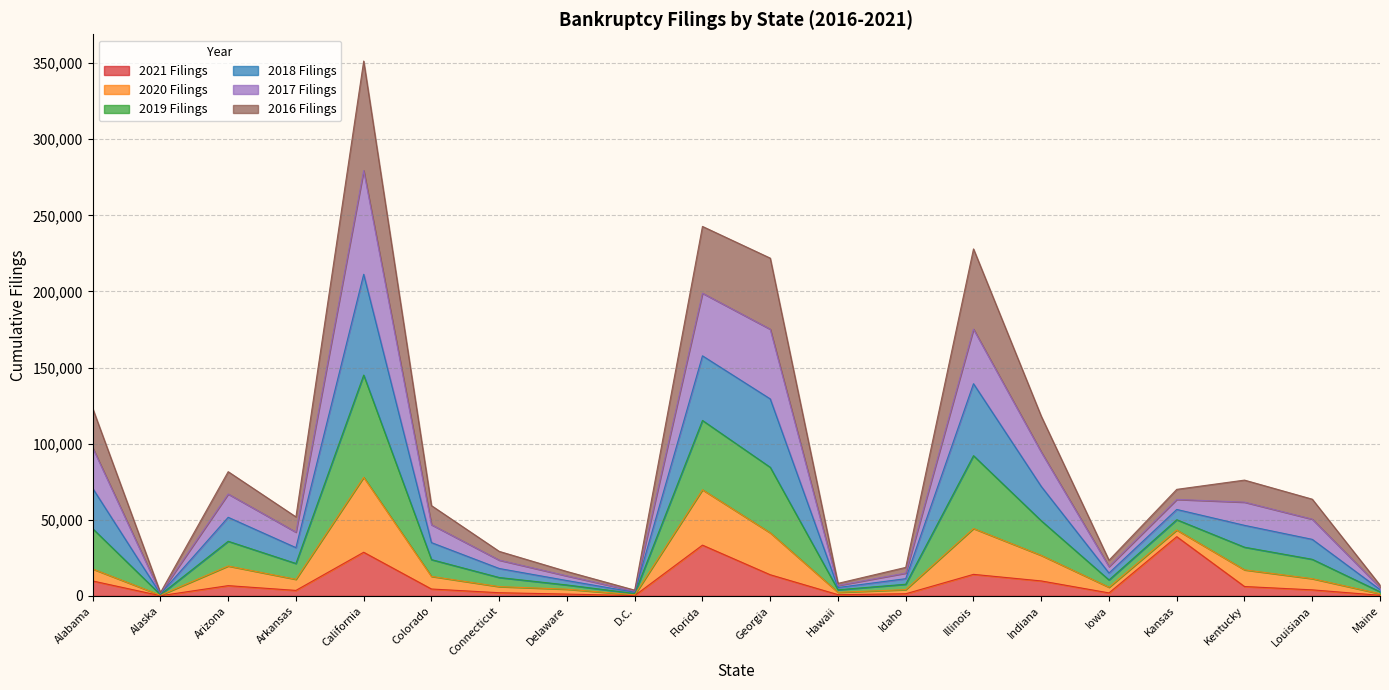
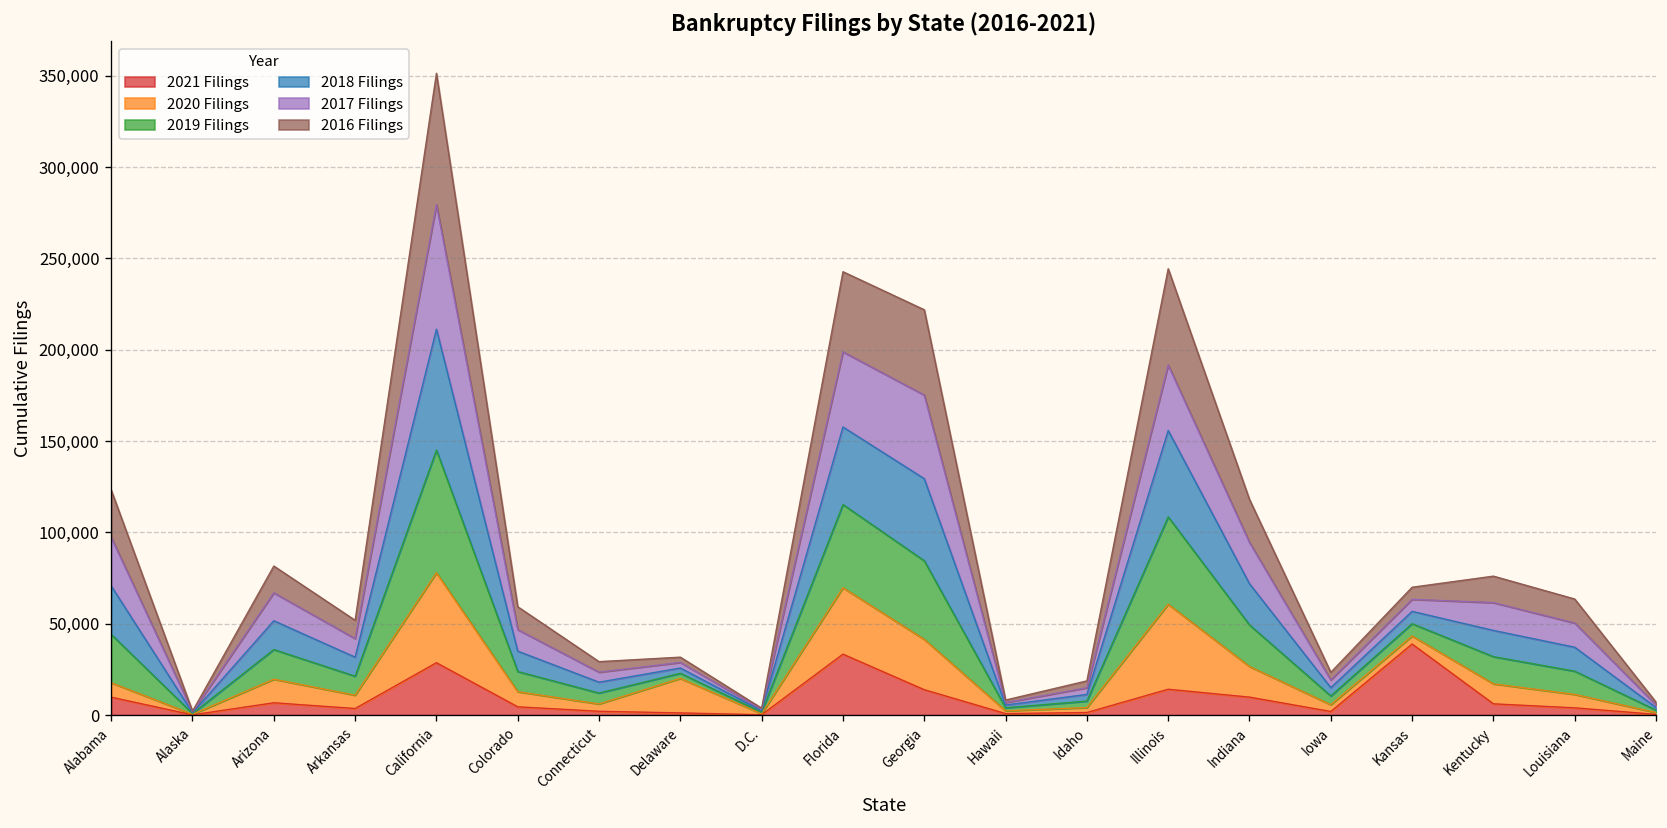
2020 Filings, Delaware: 3,000 -> 19,000
2020 Filings, Illinois: 30,000 -> 47,000
